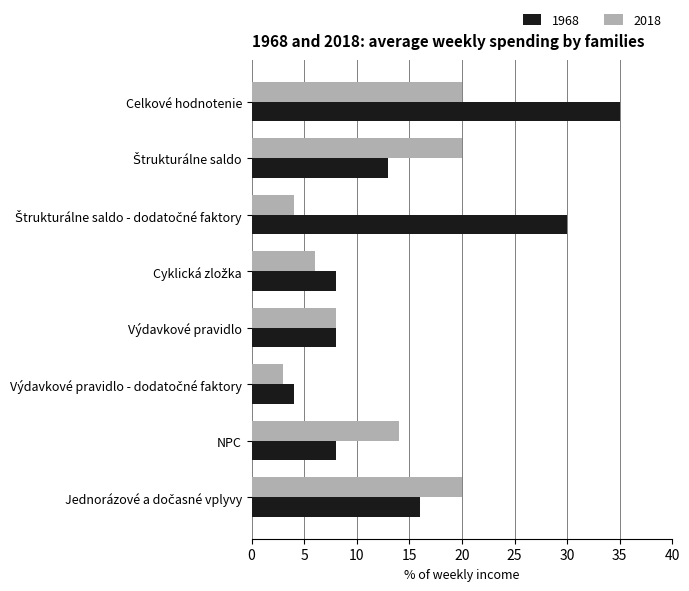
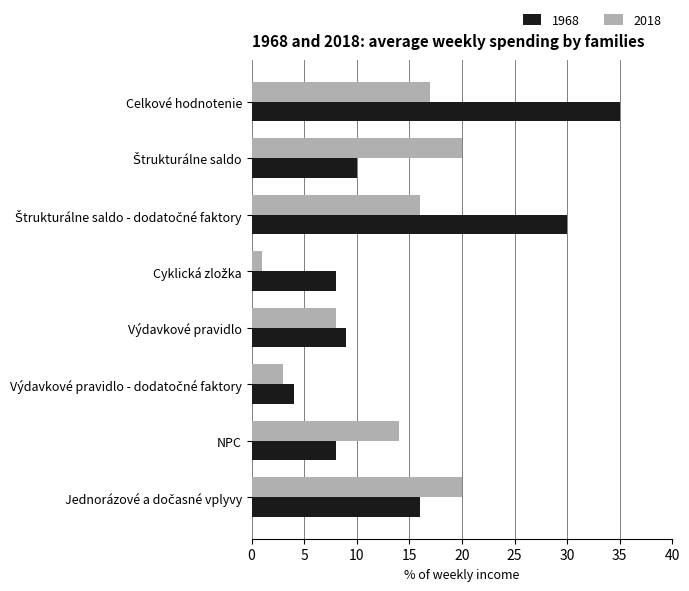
2018, Celkové hodnotenie: 20 -> 17
1968, Štrukturálne saldo: 13 -> 10
2018, Štrukturálne saldo - dodatočné faktory: 4 -> 16
2018, Cyklická zložka: 6 -> 1
1968, Výdavkové pravidlo: 8 -> 9
